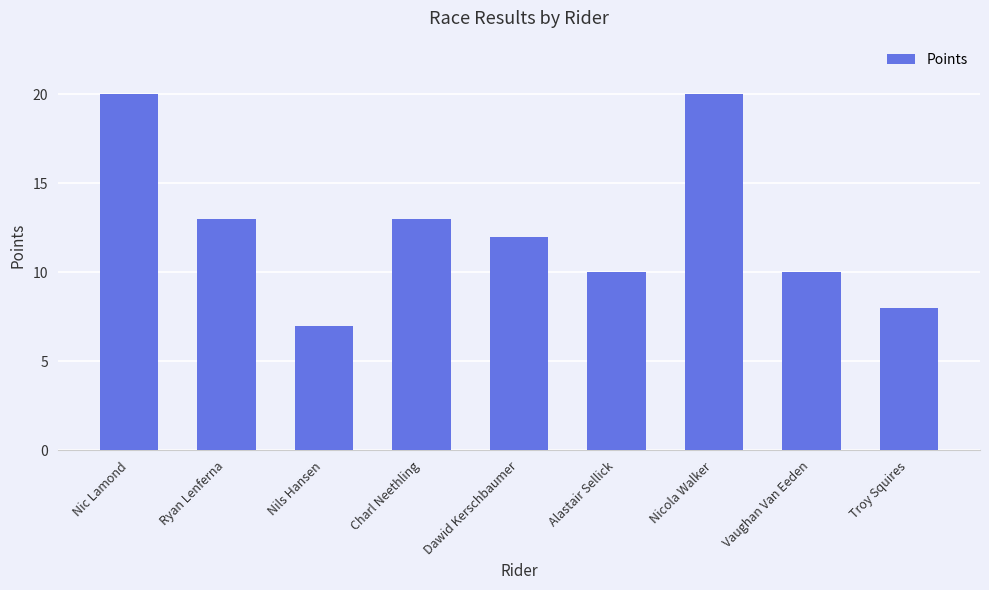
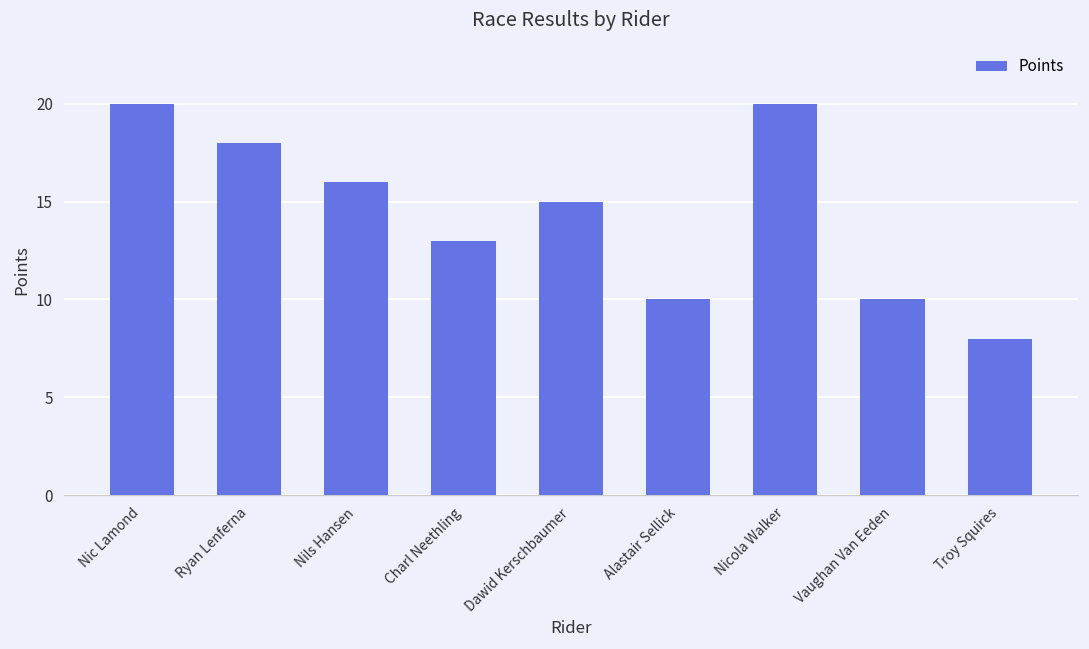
Ryan Lenferna: 13 -> 18
Nils Hansen: 7 -> 16
Dawid Kerschbaumer: 12 -> 15
